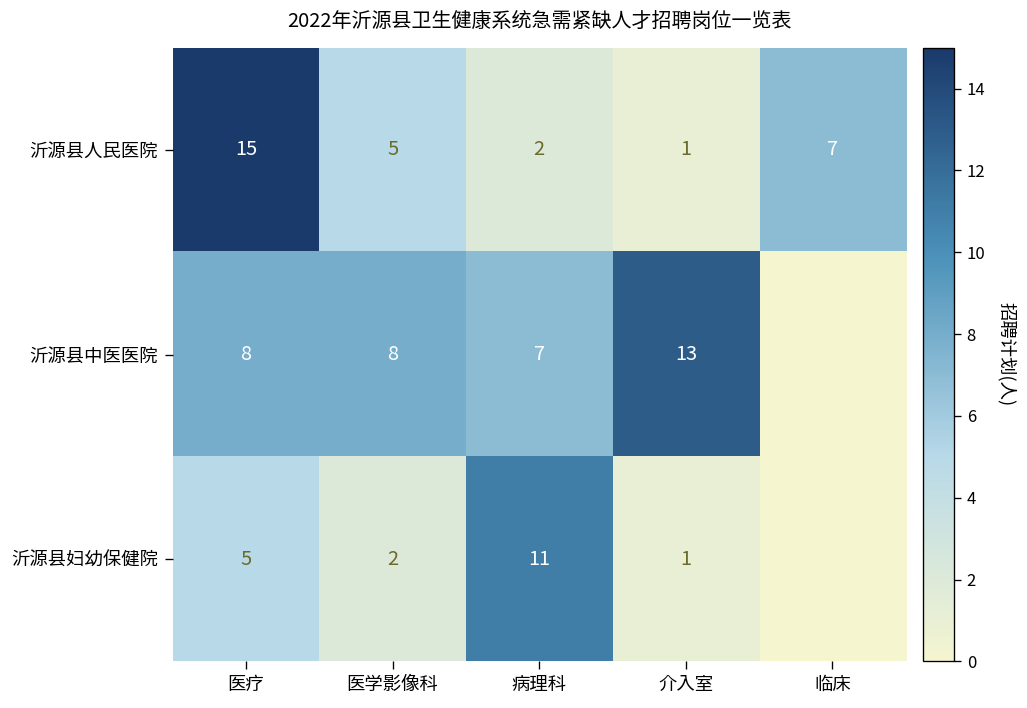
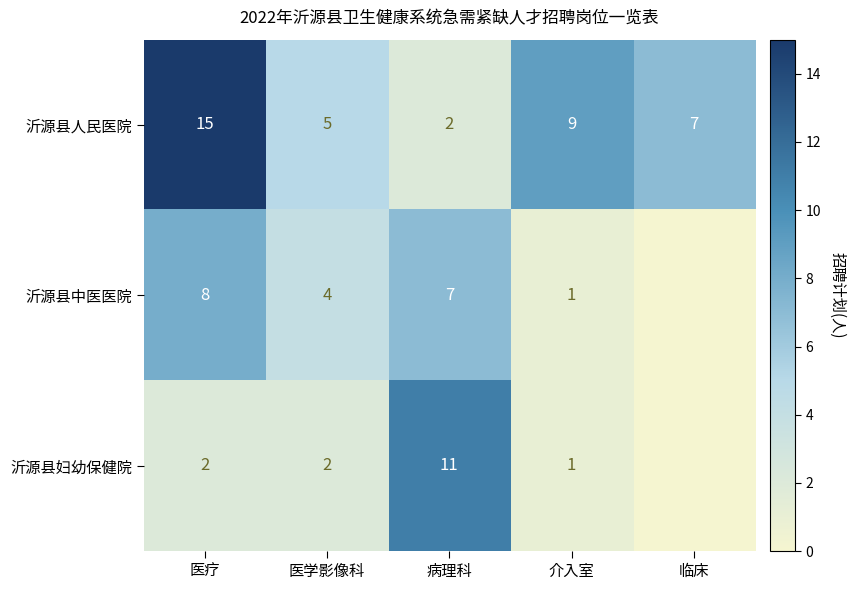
沂源县人民医院, 介入室: 1 -> 9
沂源县中医医院, 医学影像科: 8 -> 4
沂源县中医医院, 介入室: 13 -> 1
沂源县妇幼保健院, 医疗: 5 -> 2
